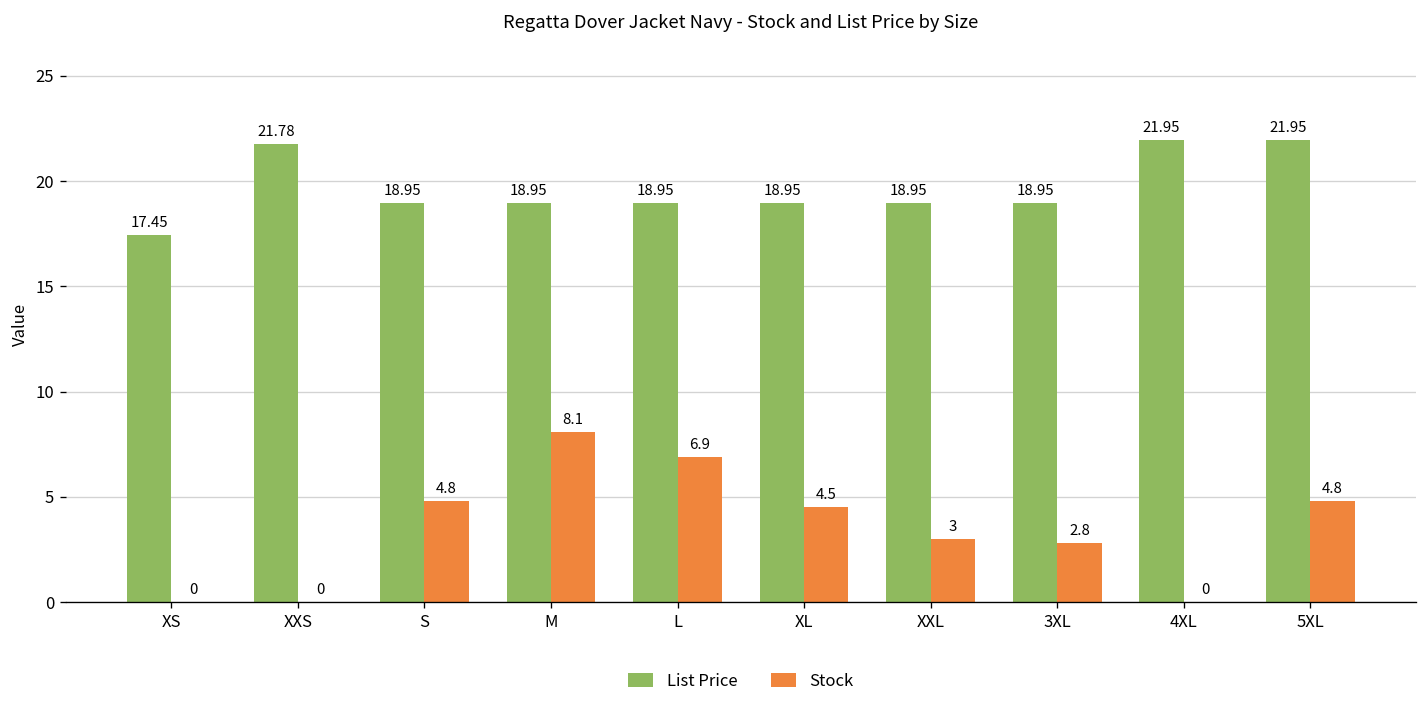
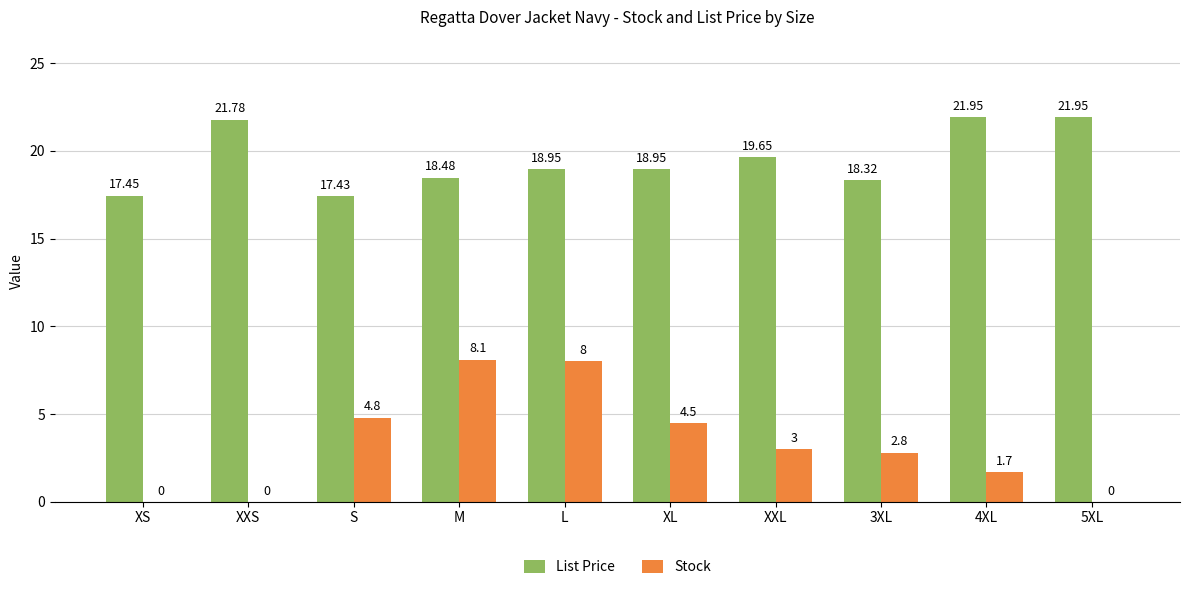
List Price, S: 18.95 -> 17.43
List Price, M: 18.95 -> 18.48
Stock, L: 6.9 -> 8
List Price, XXL: 18.95 -> 19.65
List Price, 3XL: 18.95 -> 18.32
Stock, 4XL: 0 -> 1.7
Stock, 5XL: 4.8 -> 0
